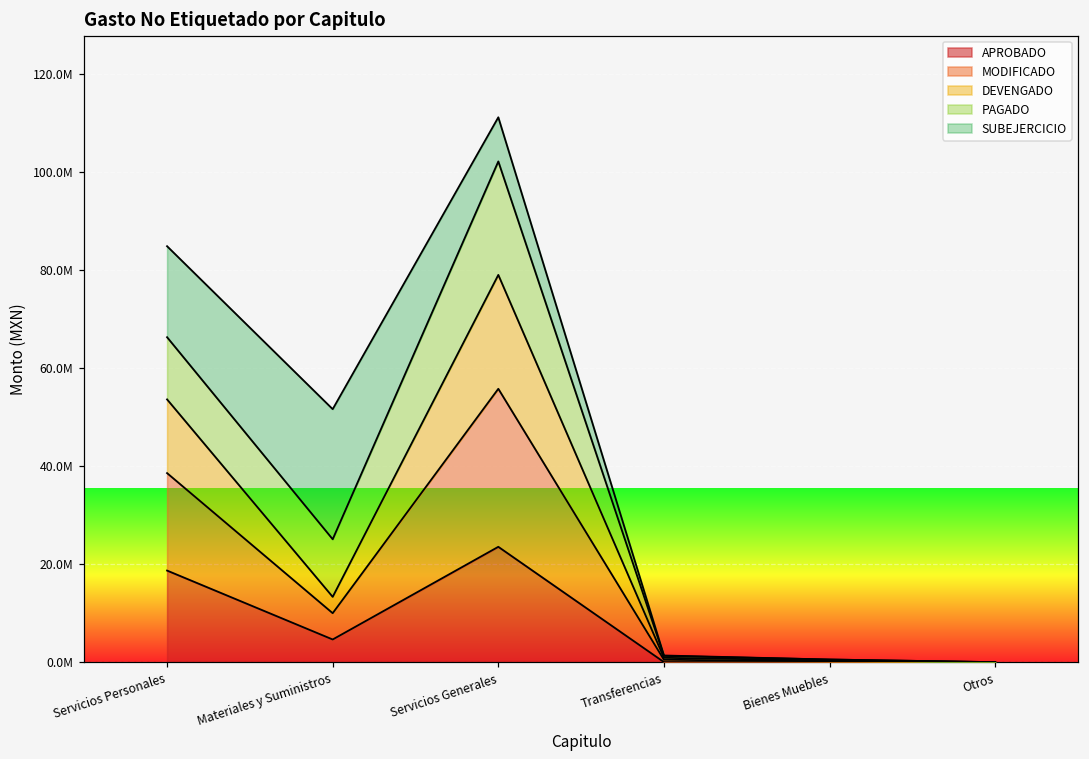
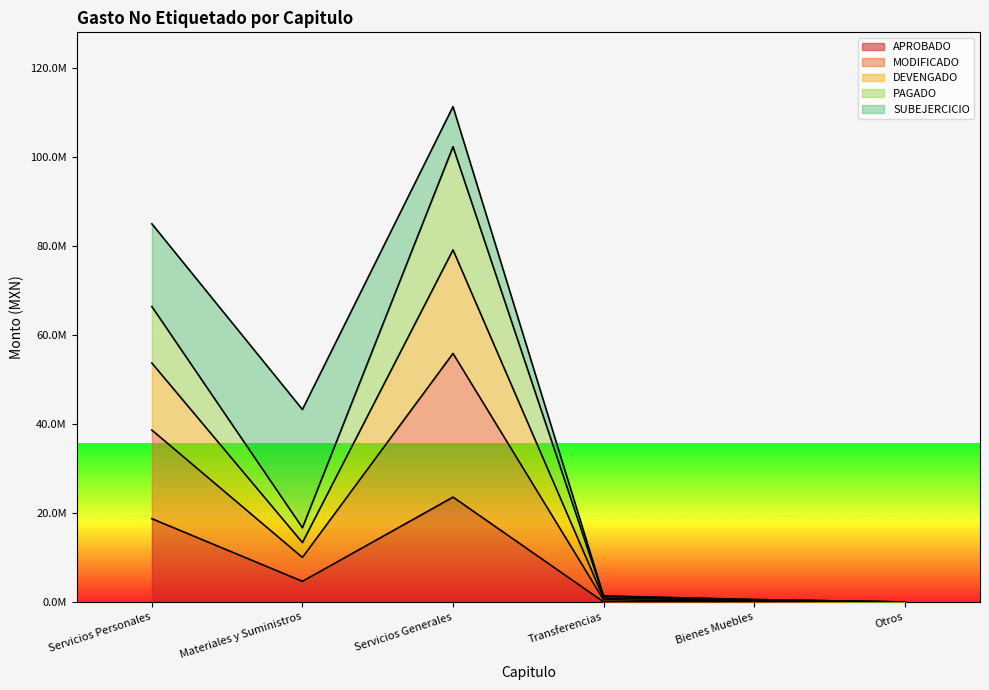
PAGADO, Materiales y Suministros: 12000000 -> 3000000
